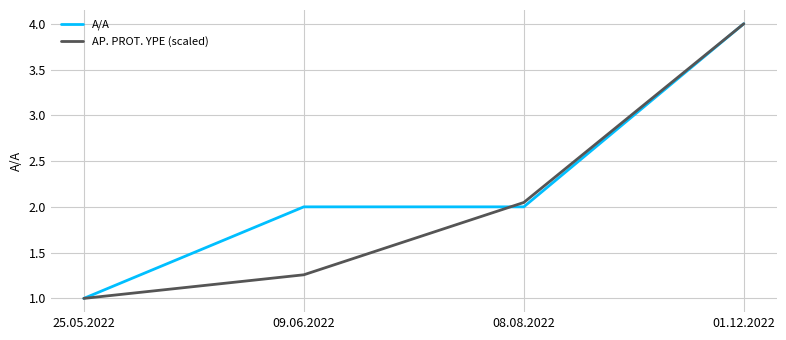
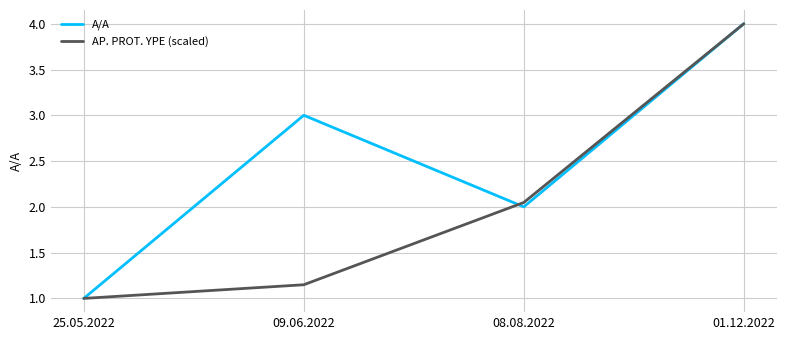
A/A, 09.06.2022: 2 -> 3
AP. PROT. YPE (scaled), 09.06.2022: 1.3 -> 1.1
